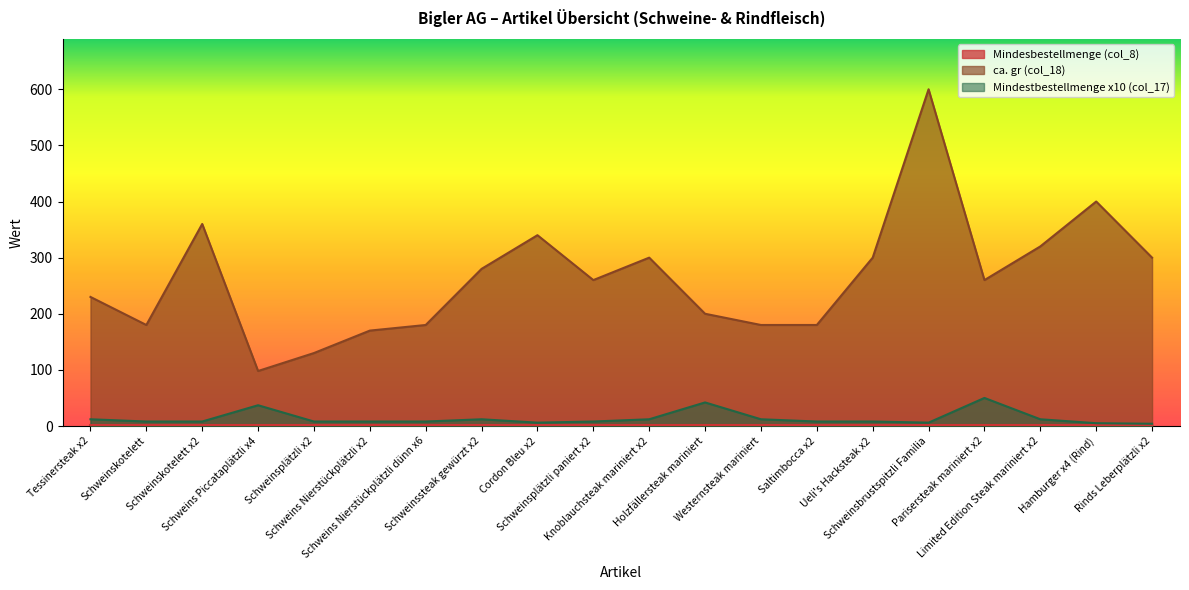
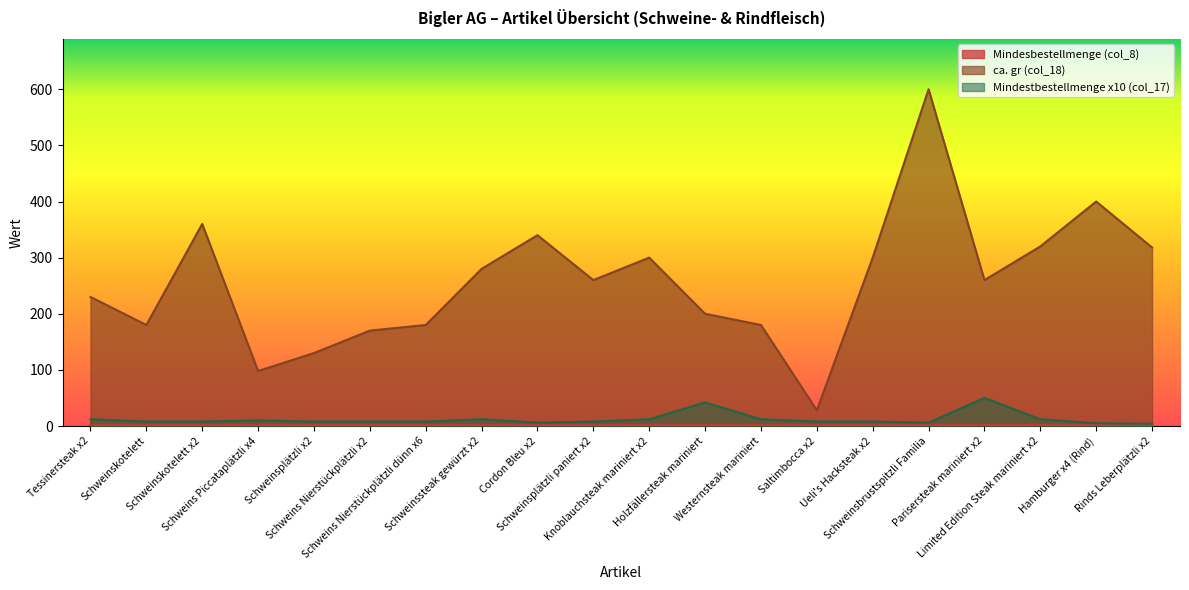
Mindestbestellmenge x10 (col_17), Schweins Piccataplätzli x4: 40 -> 10
ca. gr (col_18), Saltimbocca x2: 180 -> 30
ca. gr (col_18), Rinds Leberplätzli x2: 300 -> 320
